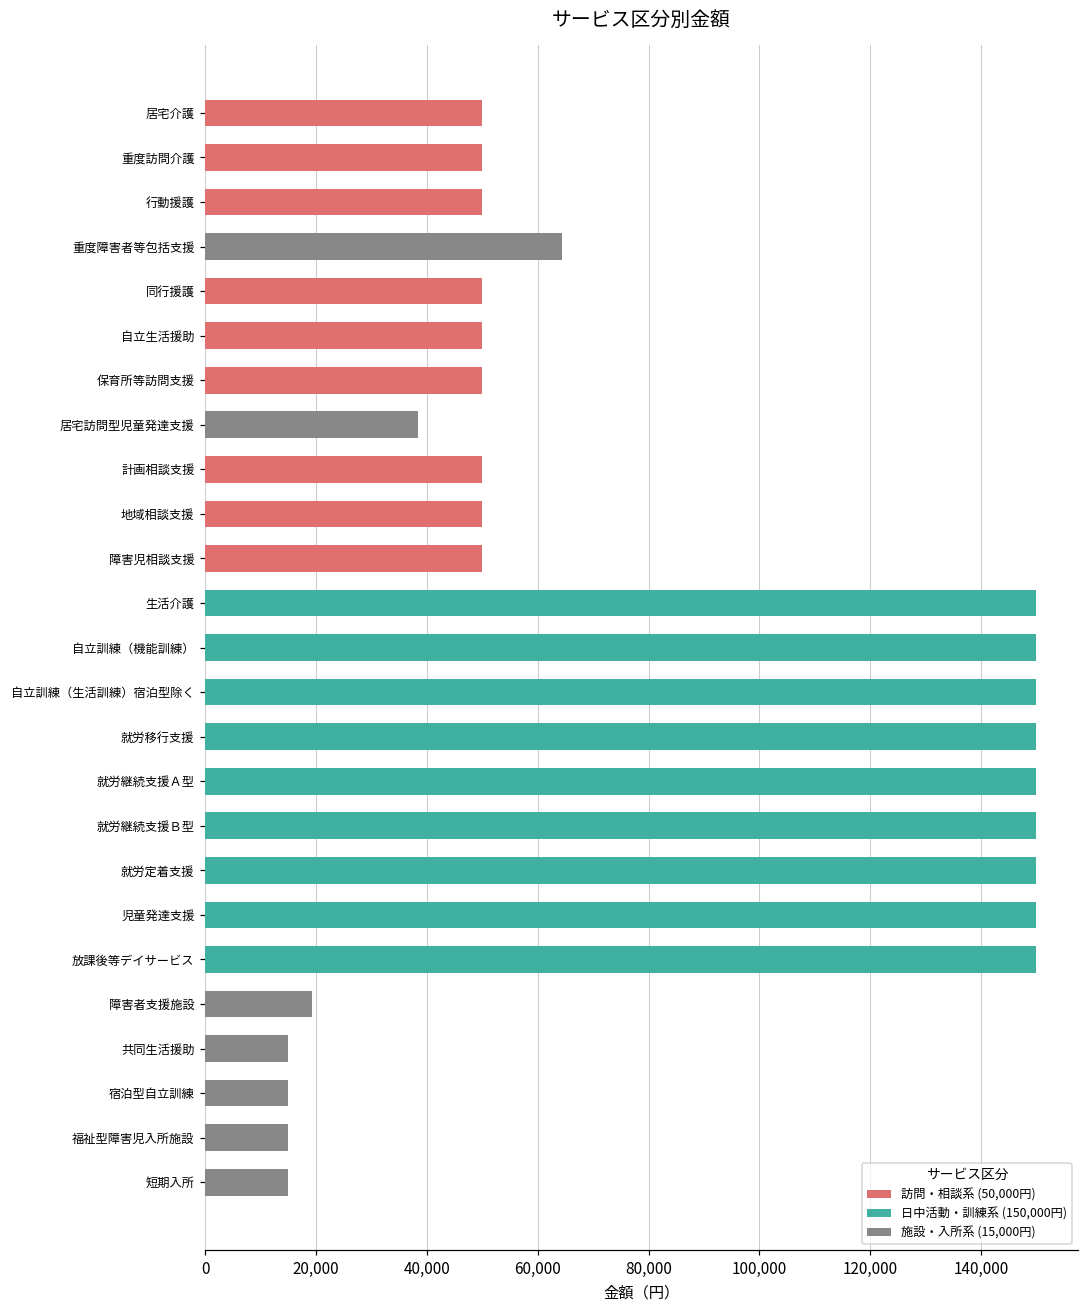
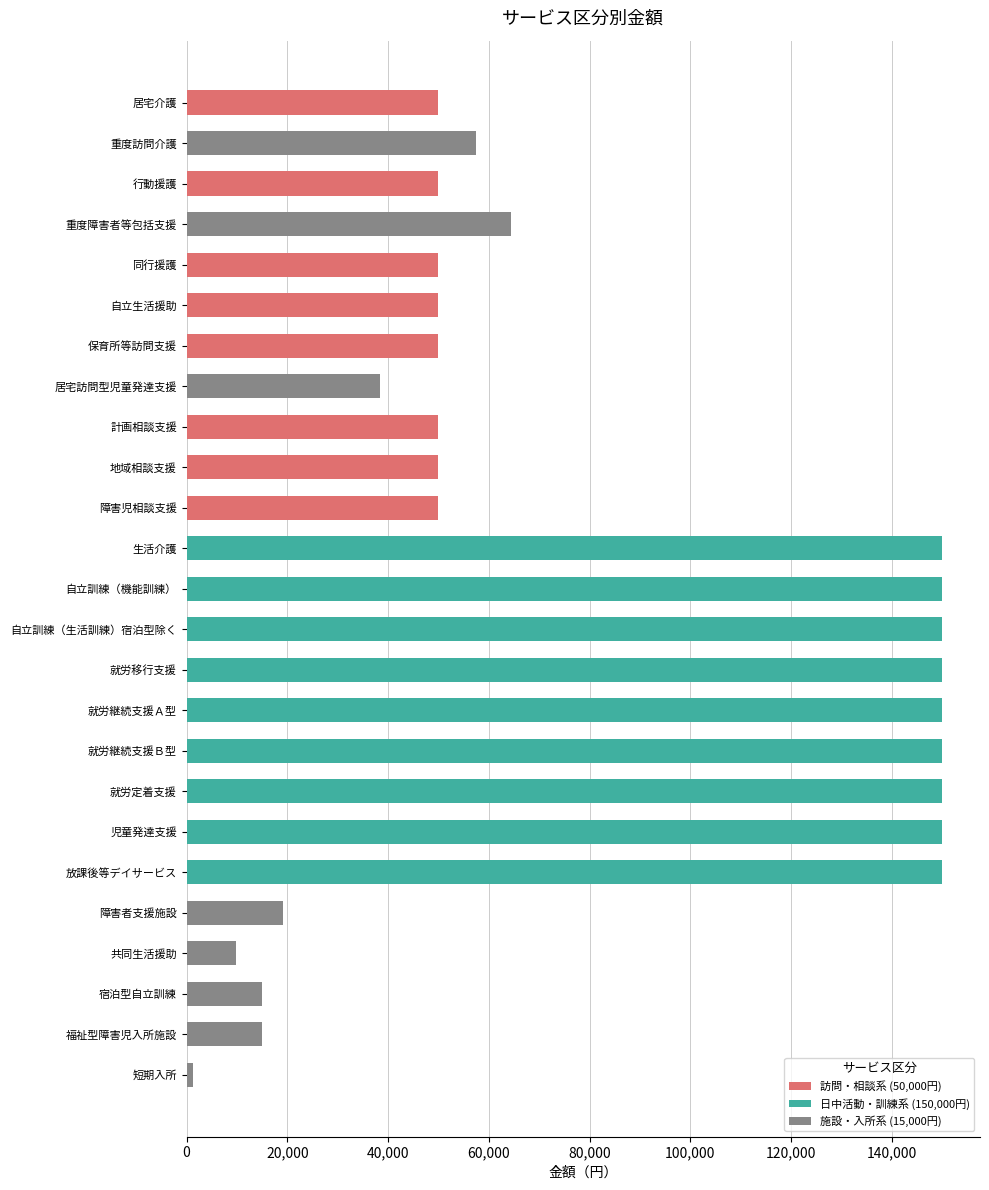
重度訪問介護: 50,000 -> 57,000
共同生活援助: 15,000 -> 10,000
短期入所: 15,000 -> 1,000
